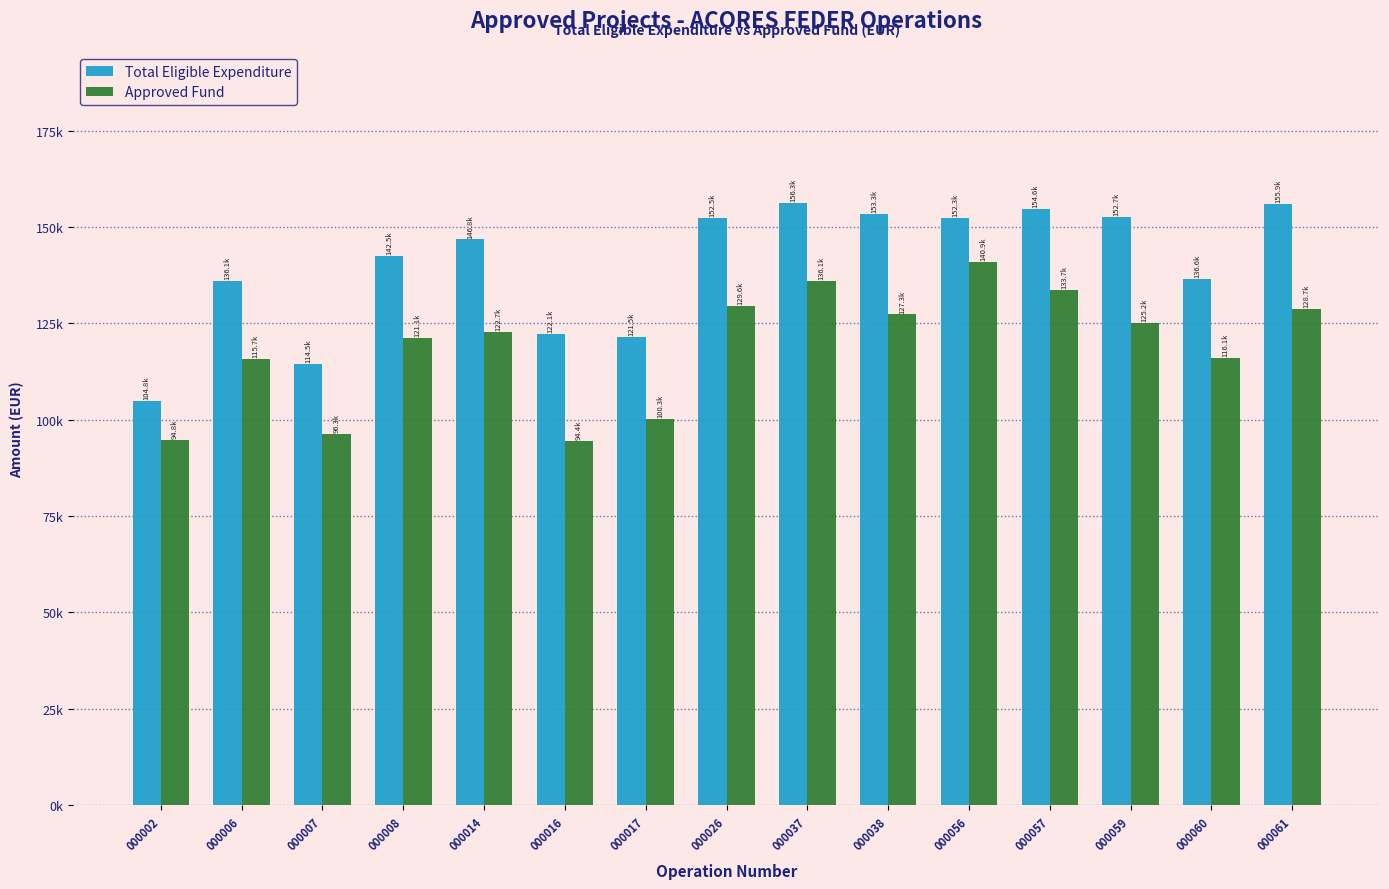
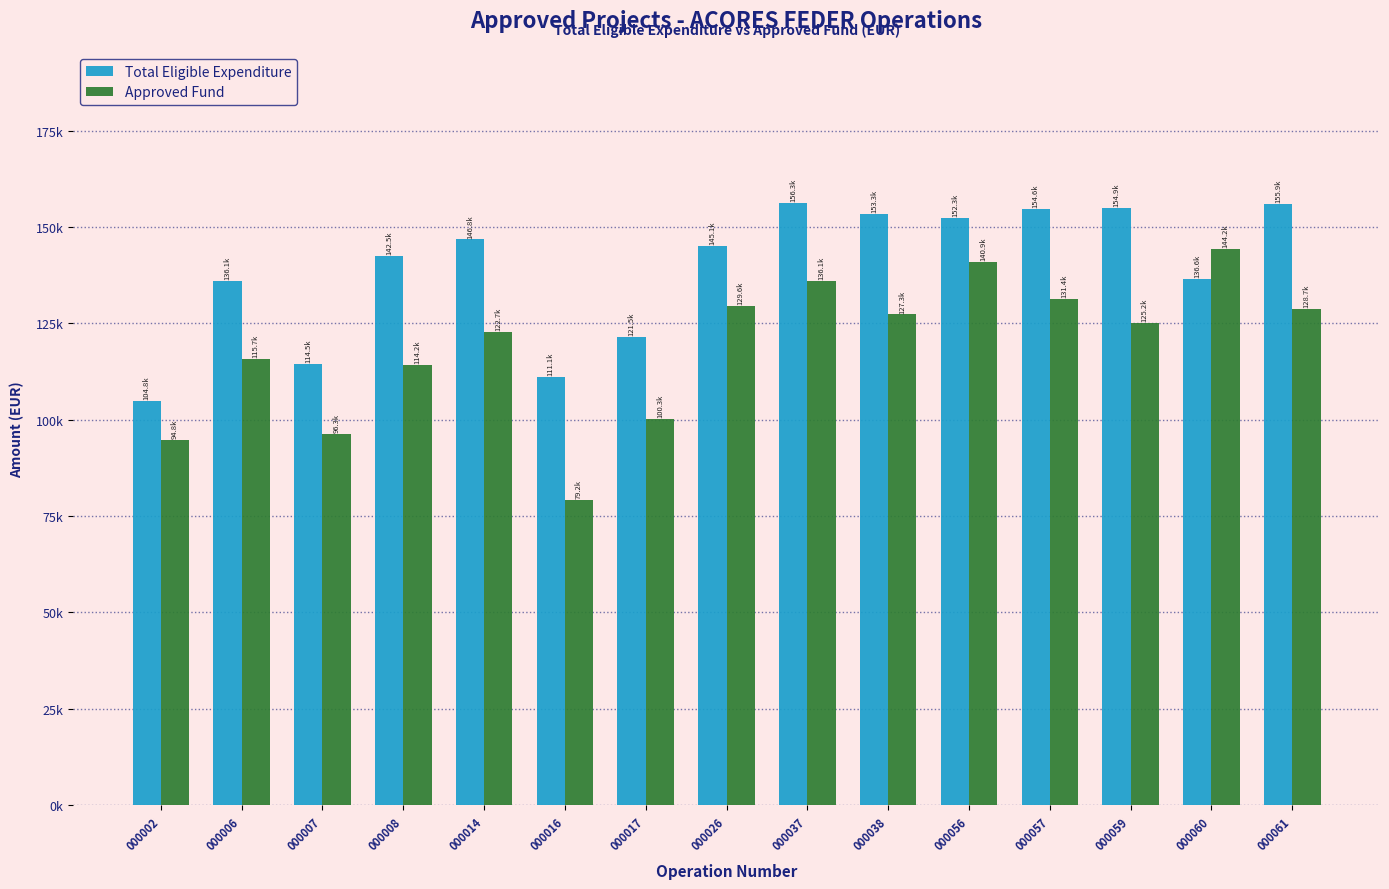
Approved Fund, 000008: 121.1k -> 114.2k
Total Eligible Expenditure, 000016: 122.1k -> 111.1k
Approved Fund, 000016: 94.4k -> 79.2k
Total Eligible Expenditure, 000026: 152.5k -> 145.1k
Approved Fund, 000057: 133.7k -> 131.4k
Total Eligible Expenditure, 000059: 152.7k -> 154.9k
Approved Fund, 000060: 116.1k -> 144.2k
